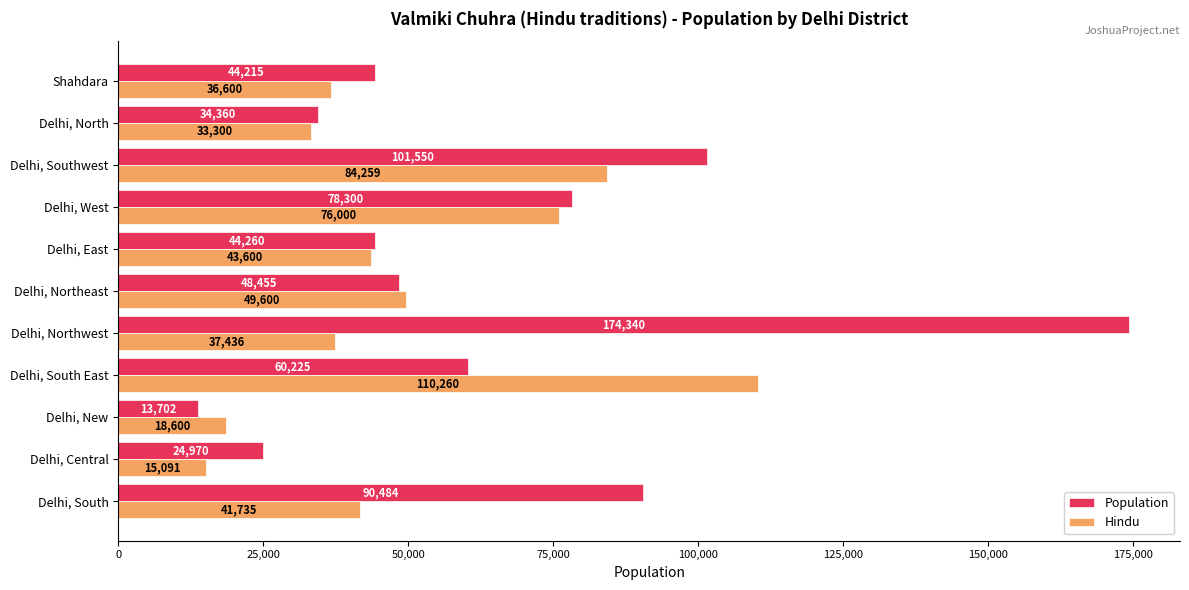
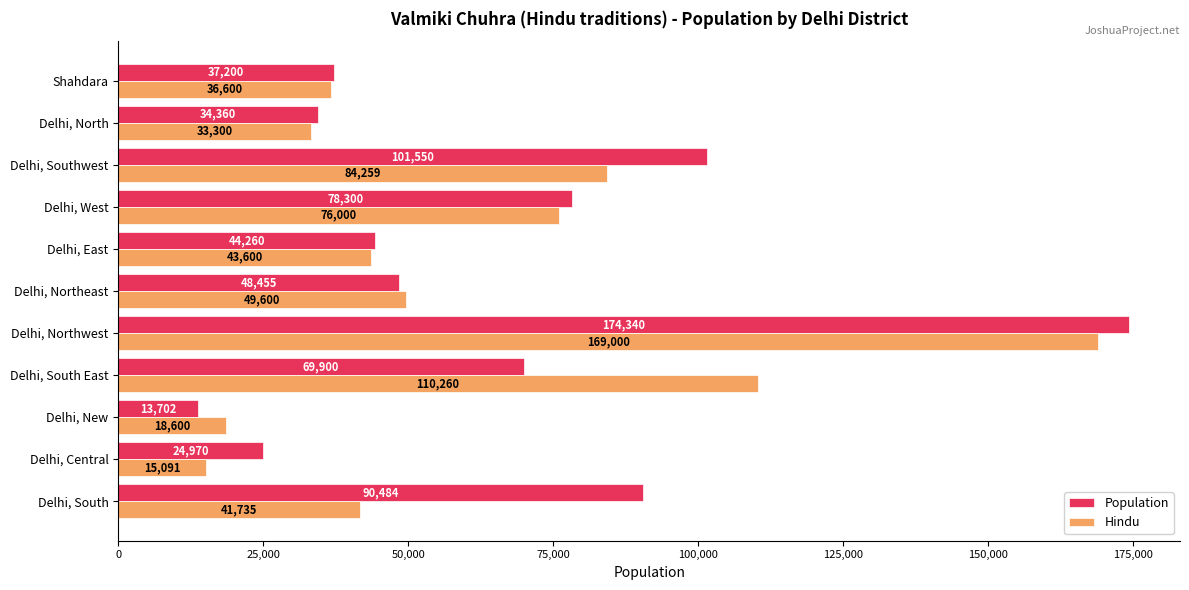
Population, Shahdara: 44,215 -> 37,200
Hindu, Delhi, Northwest: 37,436 -> 169,000
Population, Delhi, South East: 60,225 -> 69,900
